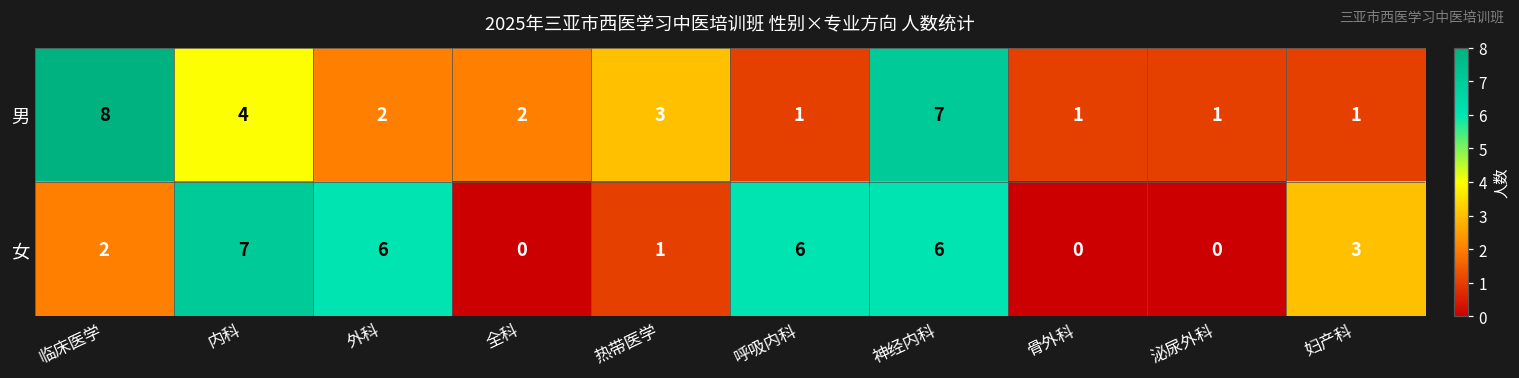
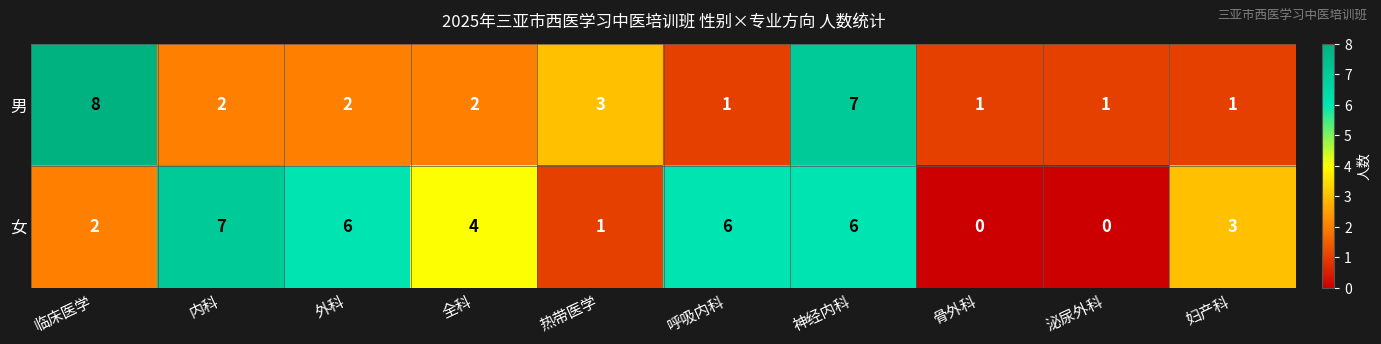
男, 内科: 4 -> 2
女, 全科: 0 -> 4
